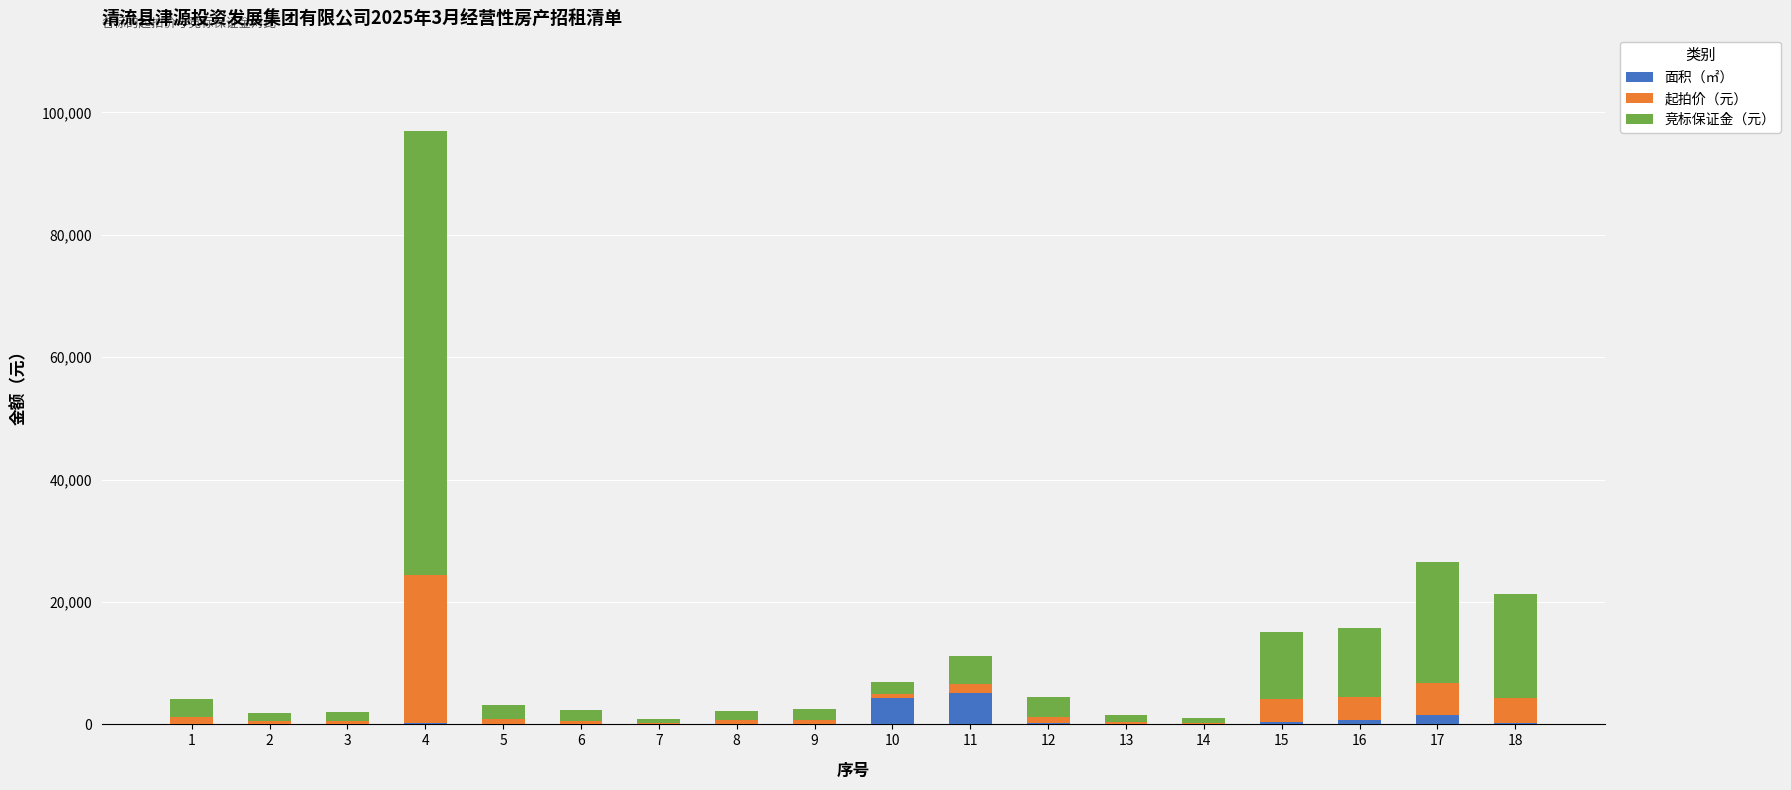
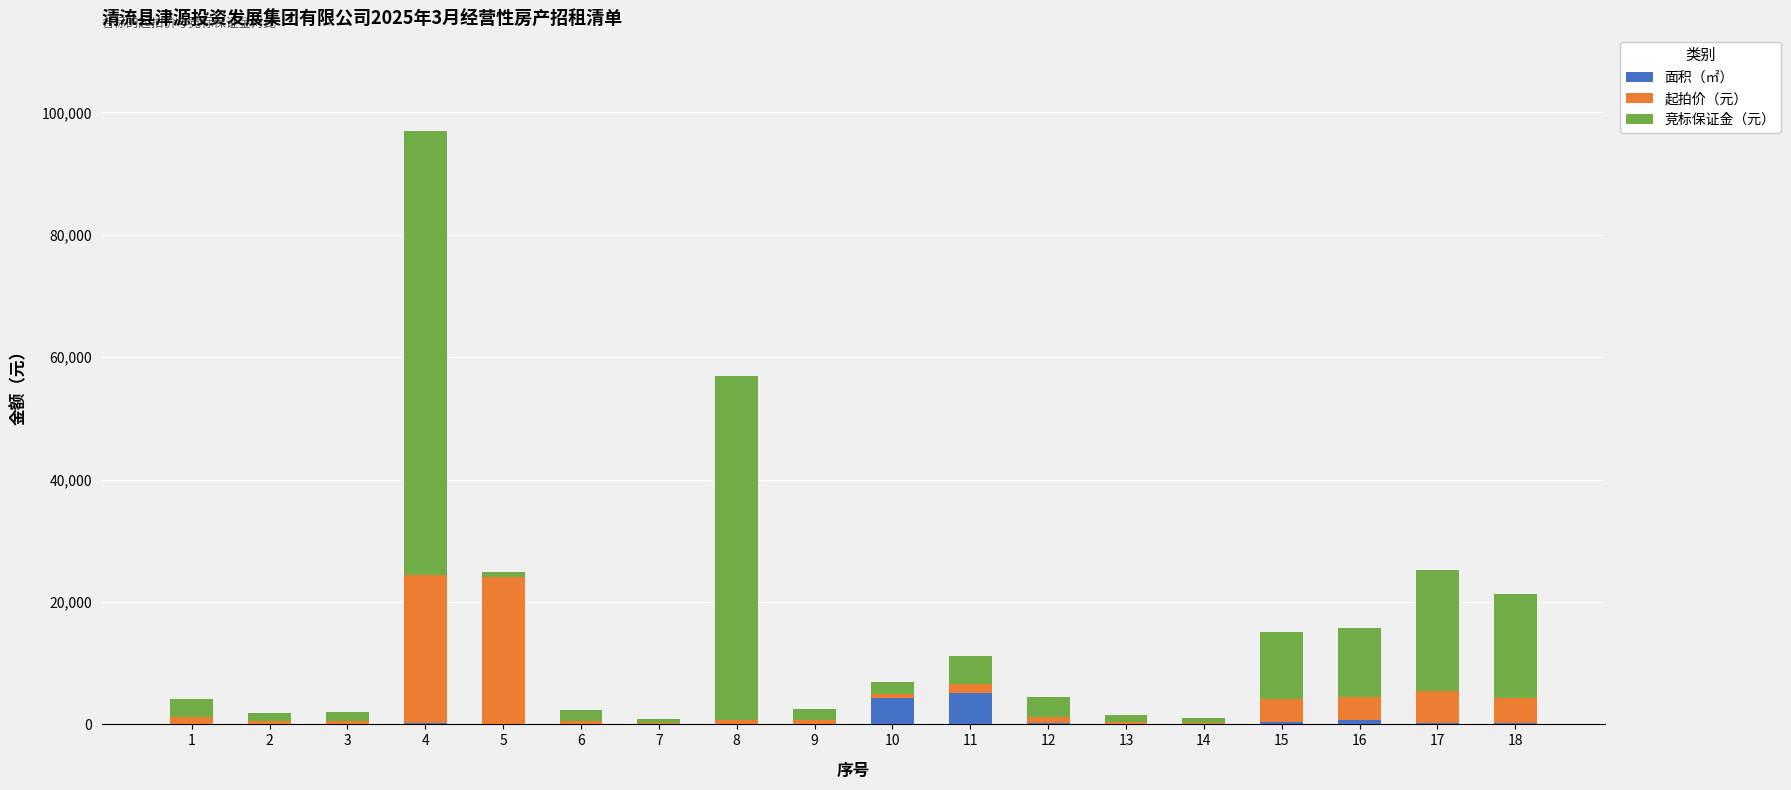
起拍价（元）, 5: 1,000 -> 24,000
竞标保证金（元）, 5: 2,000 -> 1,000
竞标保证金（元）, 8: 2,000 -> 56,000
面积（㎡）, 17: 2,000 -> 0
